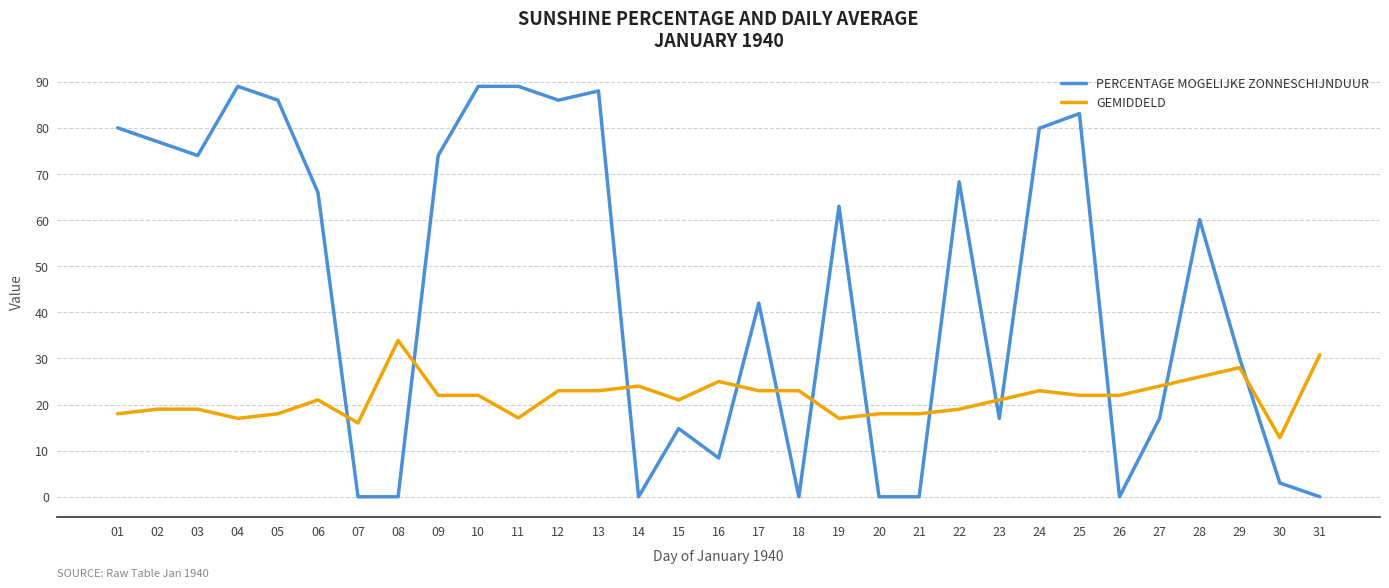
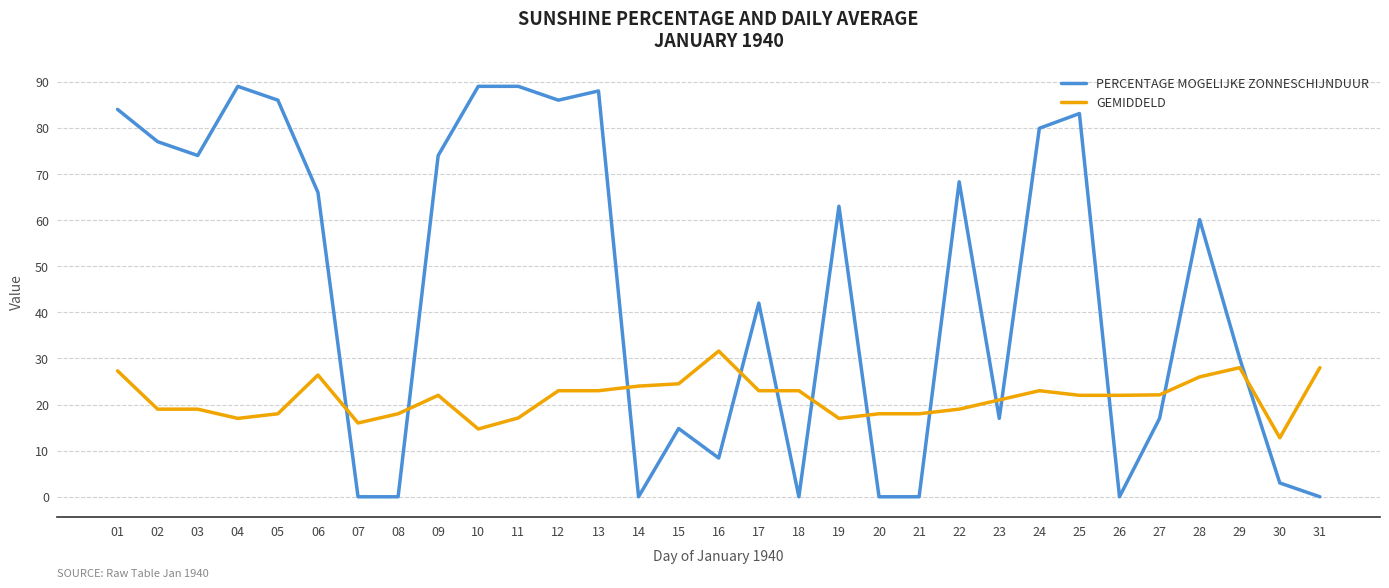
PERCENTAGE MOGELIJKE ZONNESCHIJNDUUR, 01: 80 -> 84
GEMIDDELD, 01: 18 -> 27
GEMIDDELD, 06: 21 -> 26
GEMIDDELD, 08: 34 -> 18
GEMIDDELD, 10: 22 -> 15
GEMIDDELD, 15: 21 -> 25
GEMIDDELD, 16: 25 -> 32
GEMIDDELD, 27: 24 -> 22
GEMIDDELD, 31: 31 -> 28
